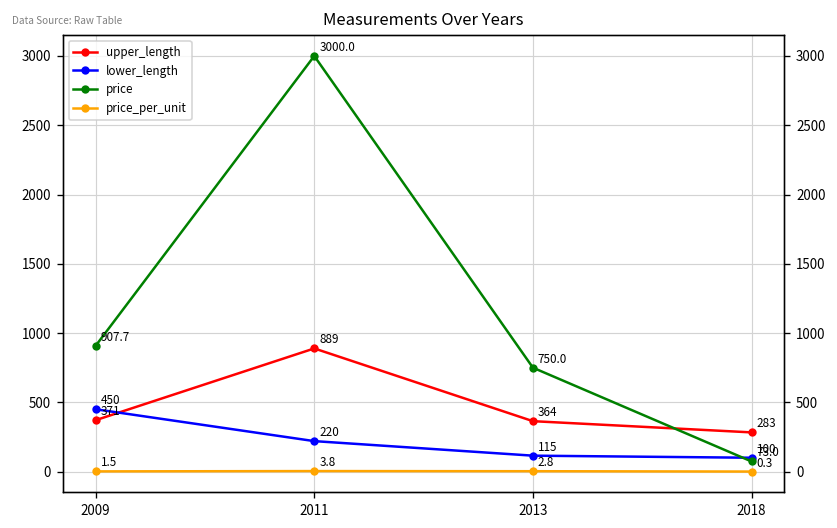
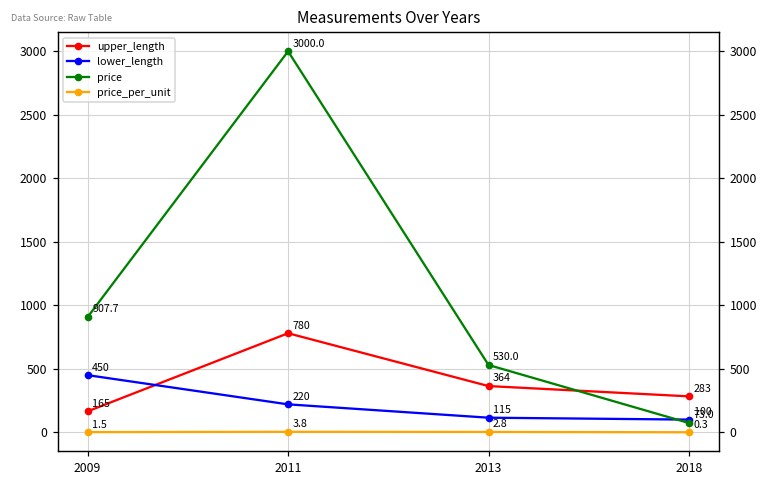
upper_length, 2009: 371 -> 165
upper_length, 2011: 889 -> 780
price, 2013: 750.0 -> 530.0
